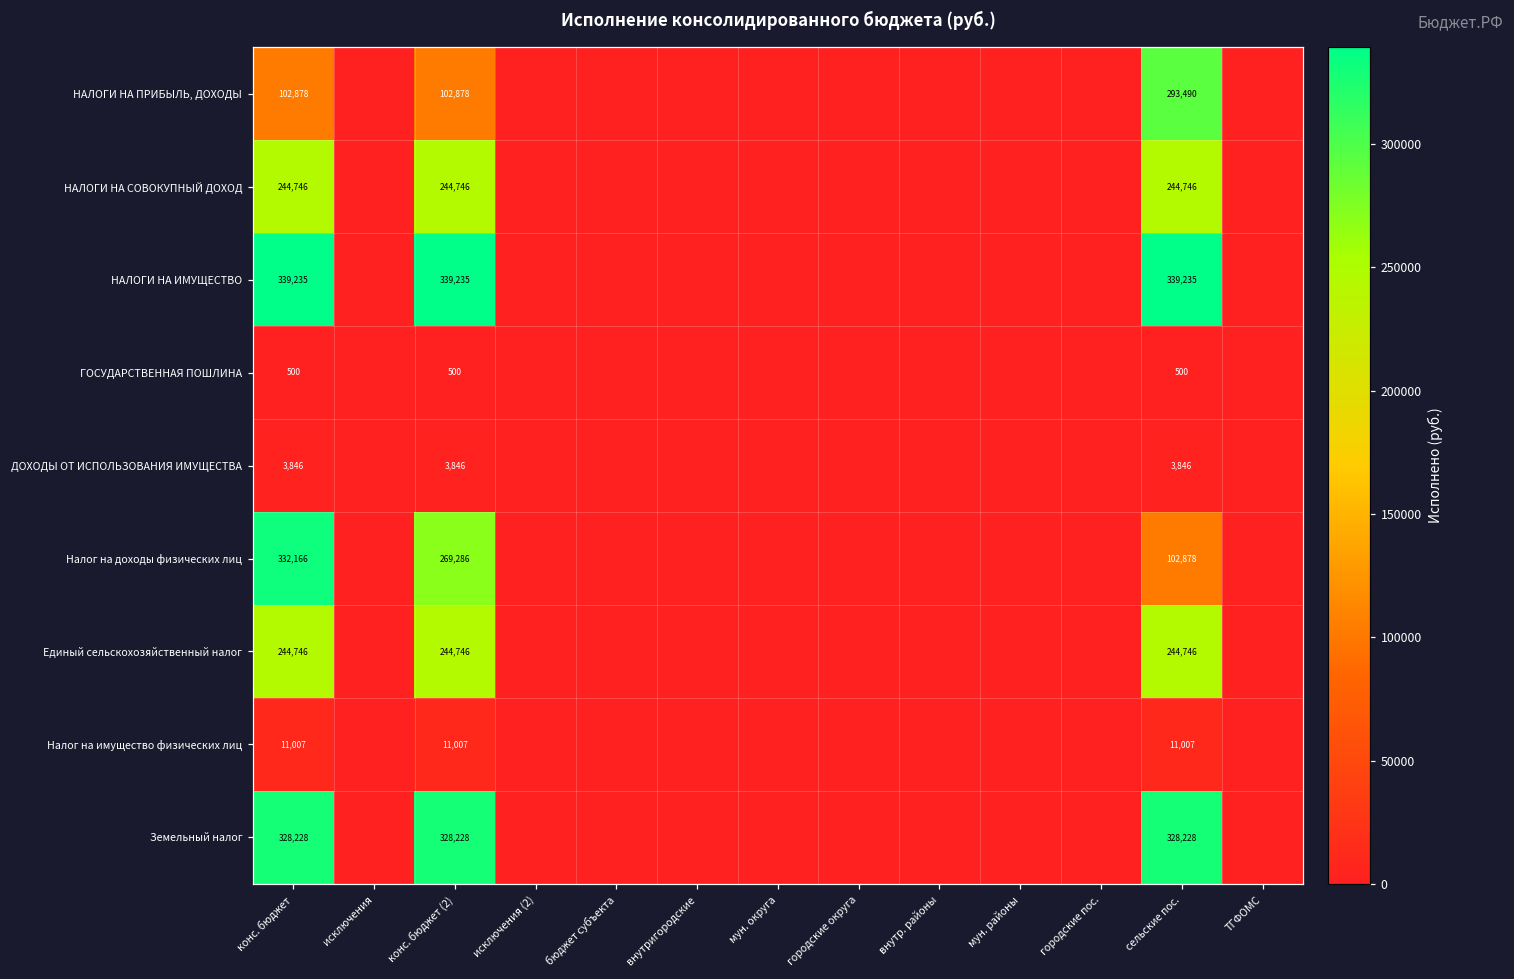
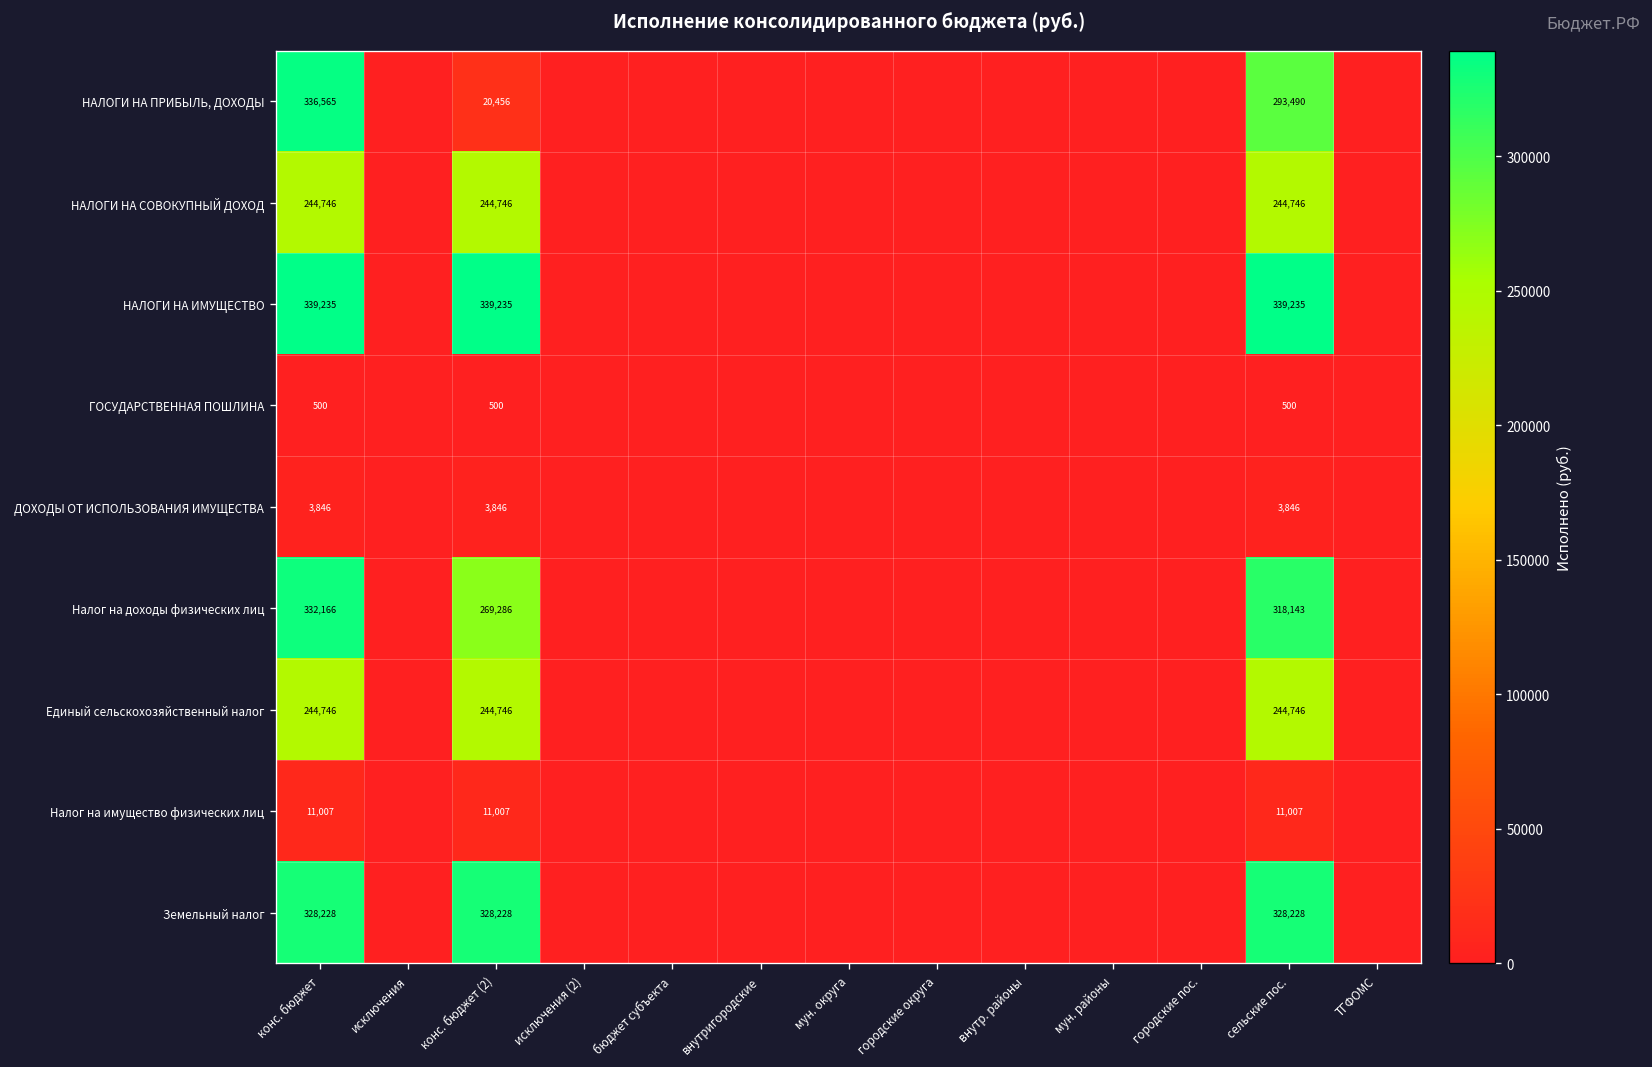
НАЛОГИ НА ПРИБЫЛЬ, ДОХОДЫ, конс. бюджет: 102,878 -> 336,565
НАЛОГИ НА ПРИБЫЛЬ, ДОХОДЫ, конс. бюджет (2): 102,878 -> 20,456
Налог на доходы физических лиц, сельские пос.: 102,878 -> 318,143
